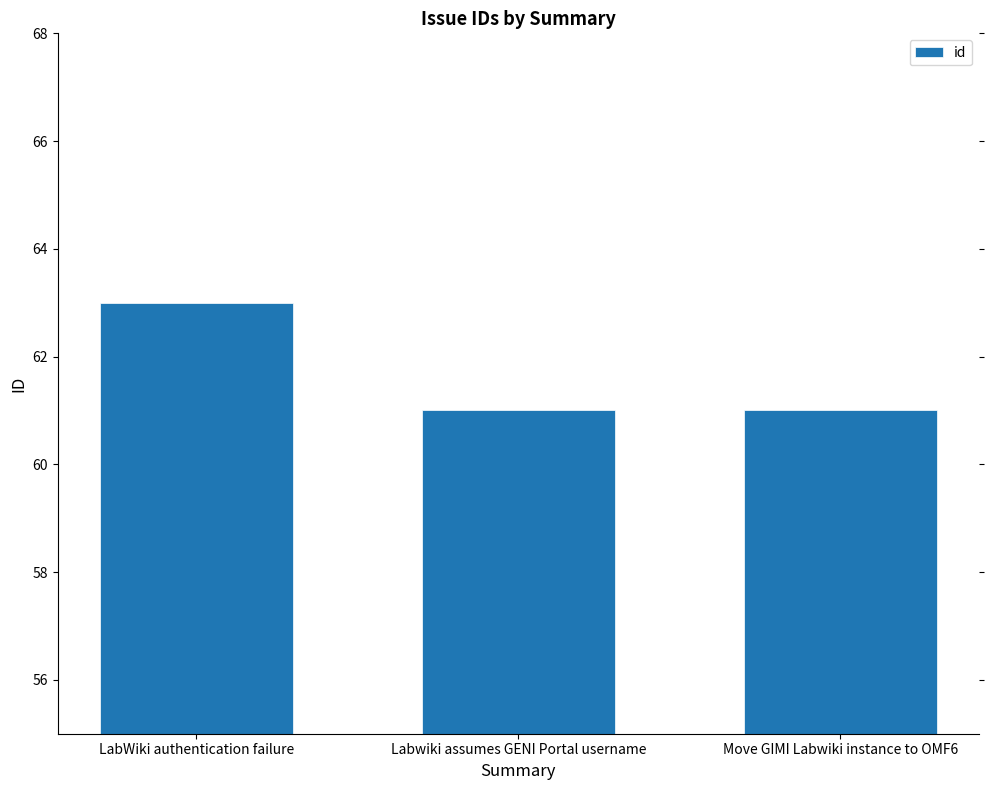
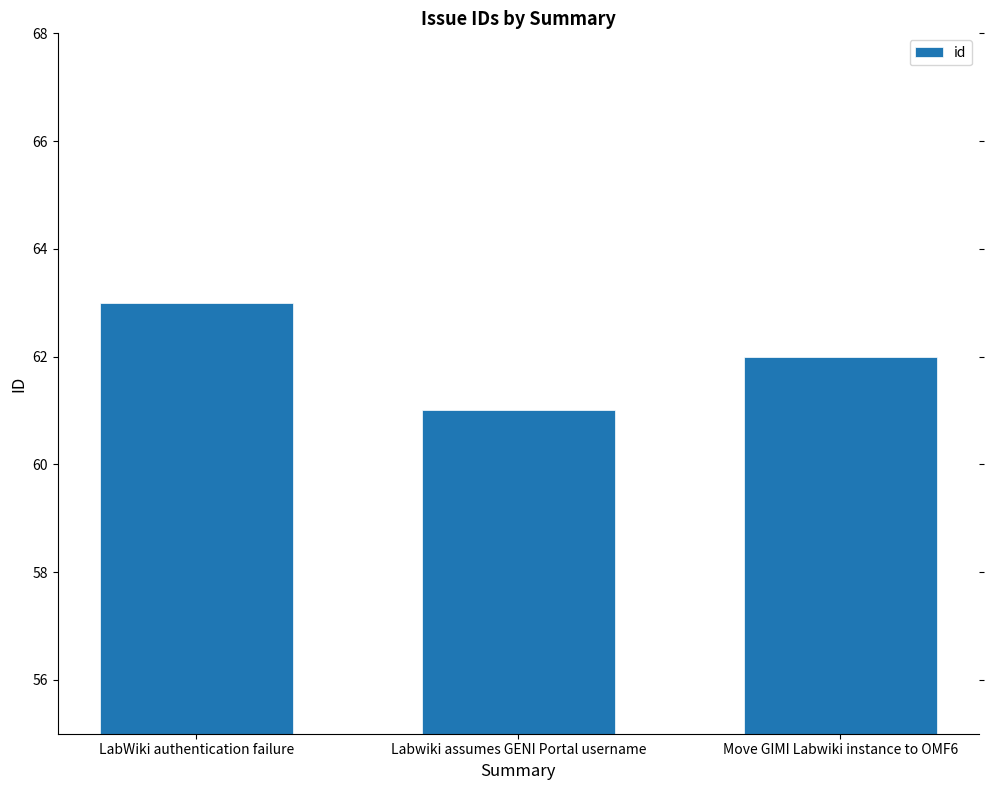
Move GIMI Labwiki instance to OMF6: 61 -> 62
